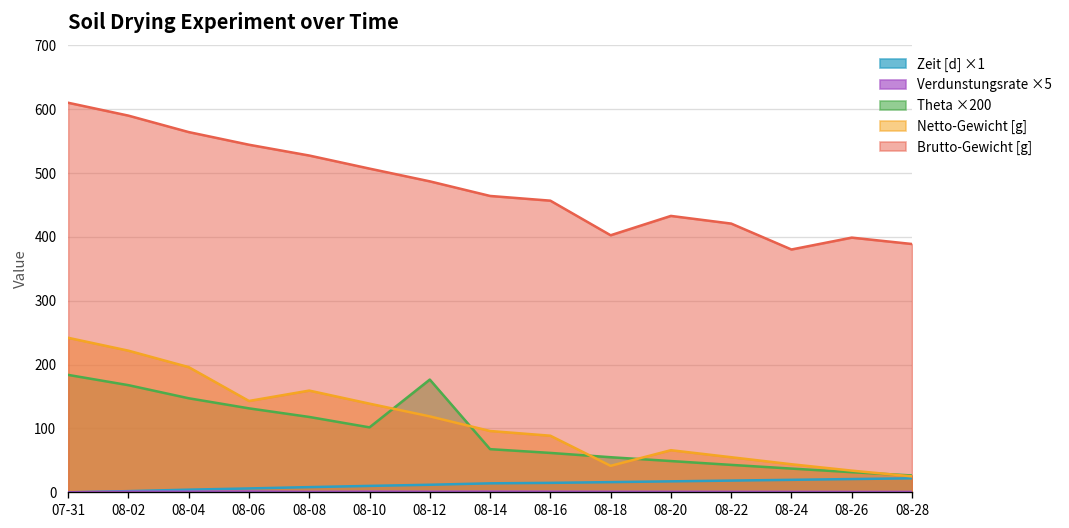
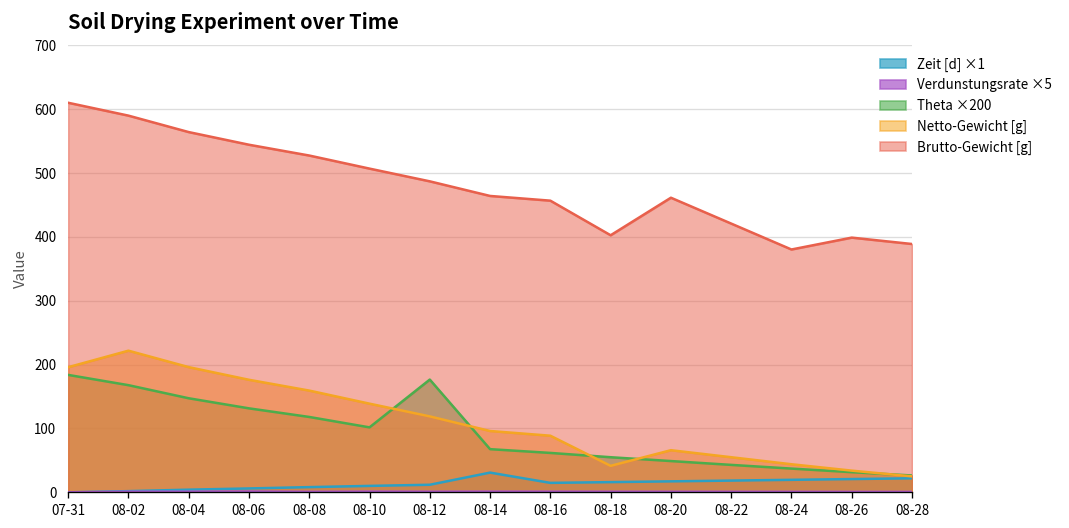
Netto-Gewicht [g], 07-31: 240 -> 200
Netto-Gewicht [g], 08-06: 140 -> 180
Zeit [d] ×1, 08-14: 10 -> 30
Brutto-Gewicht [g], 08-20: 430 -> 460
